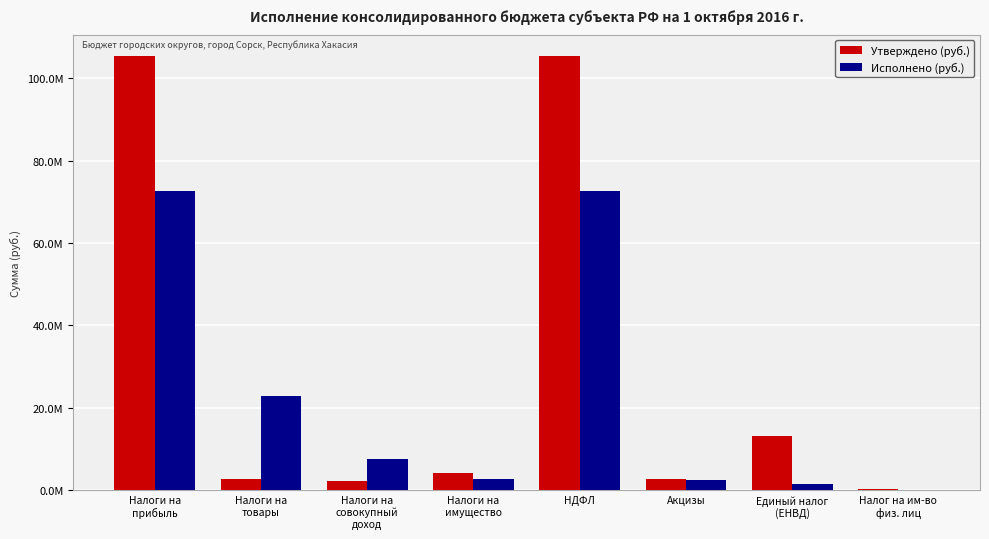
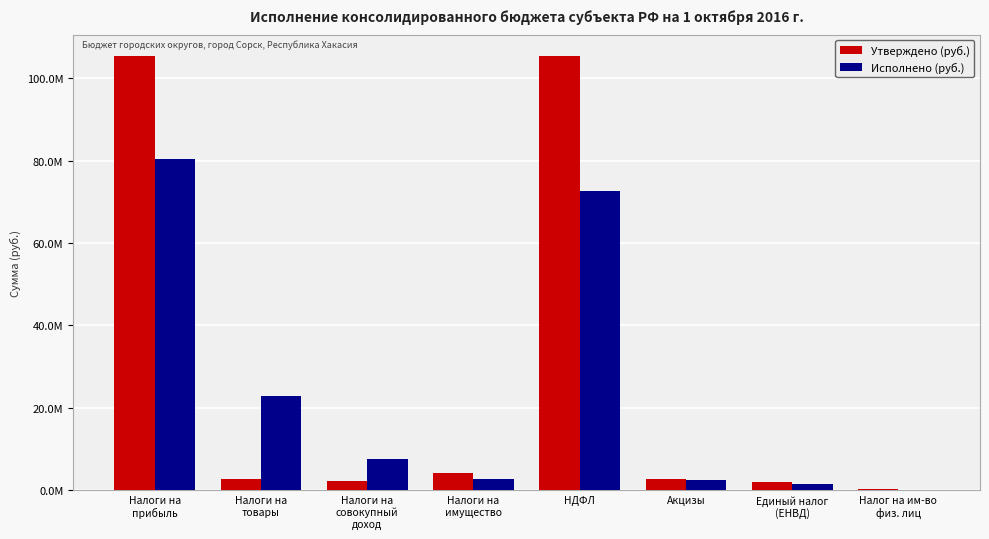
Исполнено (руб.), Налоги на прибыль: 73000000 -> 80000000
Утверждено (руб.), Единый налог (ЕНВД): 13000000 -> 2000000
